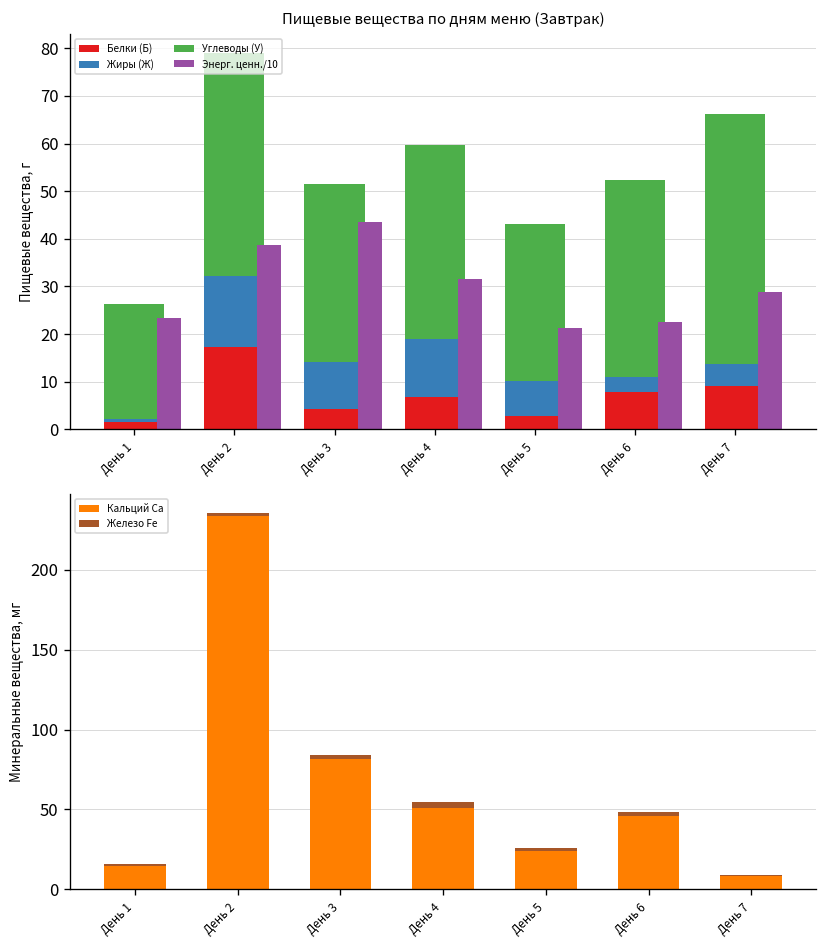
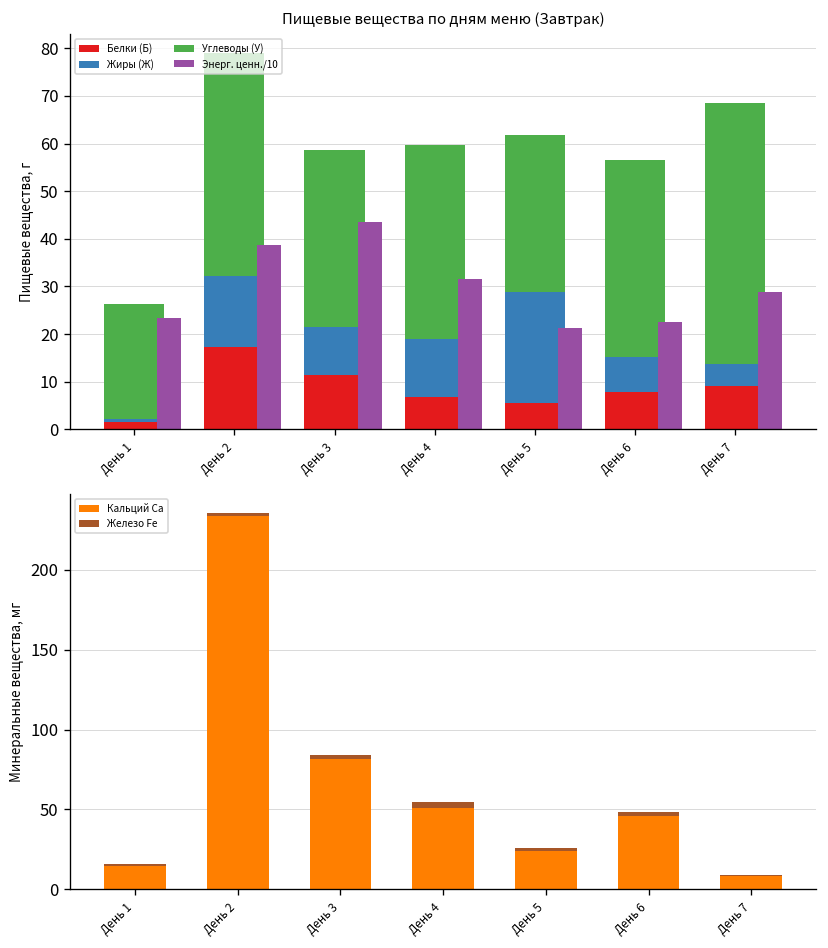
Пищевые вещества по дням меню (Завтрак), Белки (Б), День 3: 4 -> 11
Пищевые вещества по дням меню (Завтрак), Белки (Б), День 5: 3 -> 6
Пищевые вещества по дням меню (Завтрак), Жиры (Ж), День 5: 7 -> 23
Пищевые вещества по дням меню (Завтрак), Жиры (Ж), День 6: 3 -> 7
Пищевые вещества по дням меню (Завтрак), Углеводы (У), День 7: 53 -> 55
